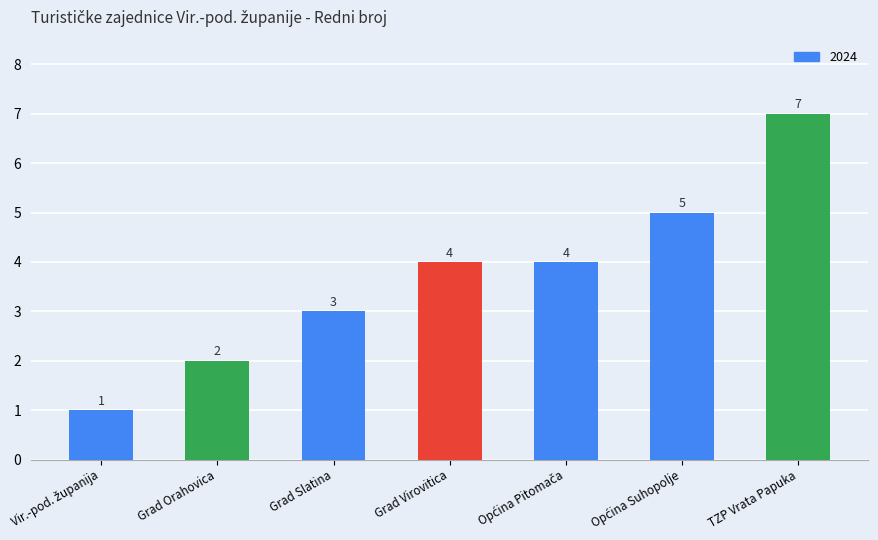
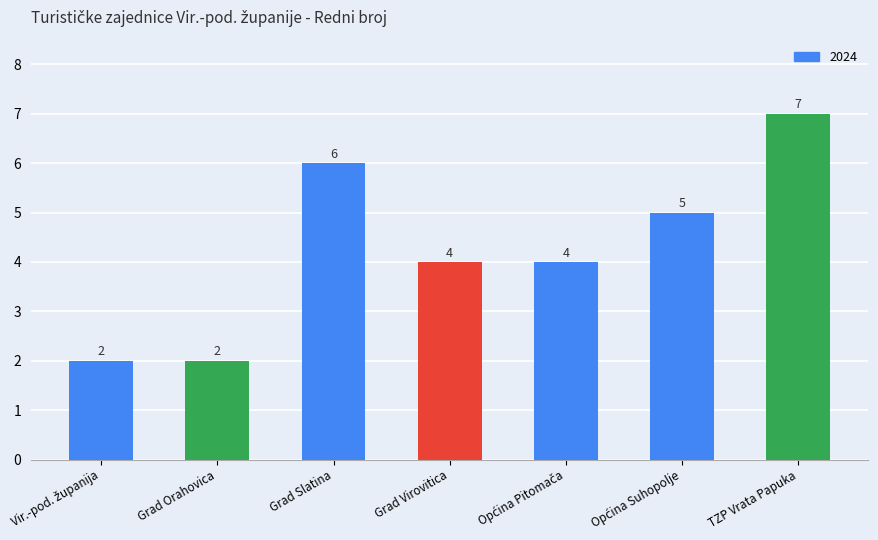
Vir.-pod. županija: 1 -> 2
Grad Slatina: 3 -> 6
